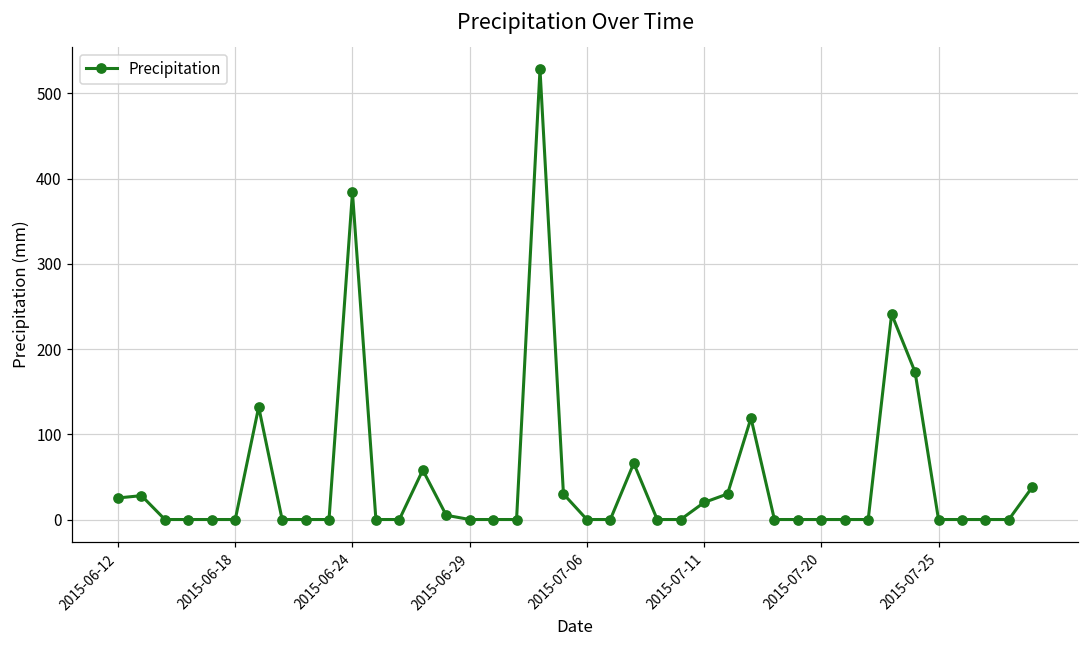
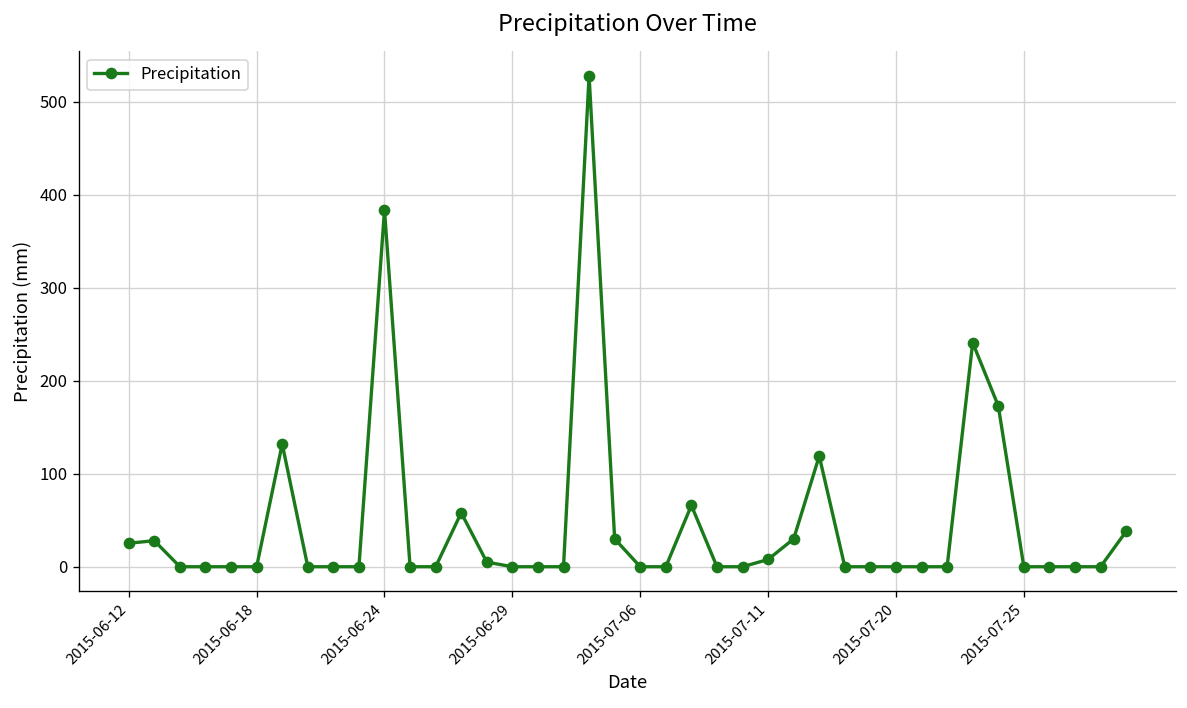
2015-07-11: 20 -> 10
